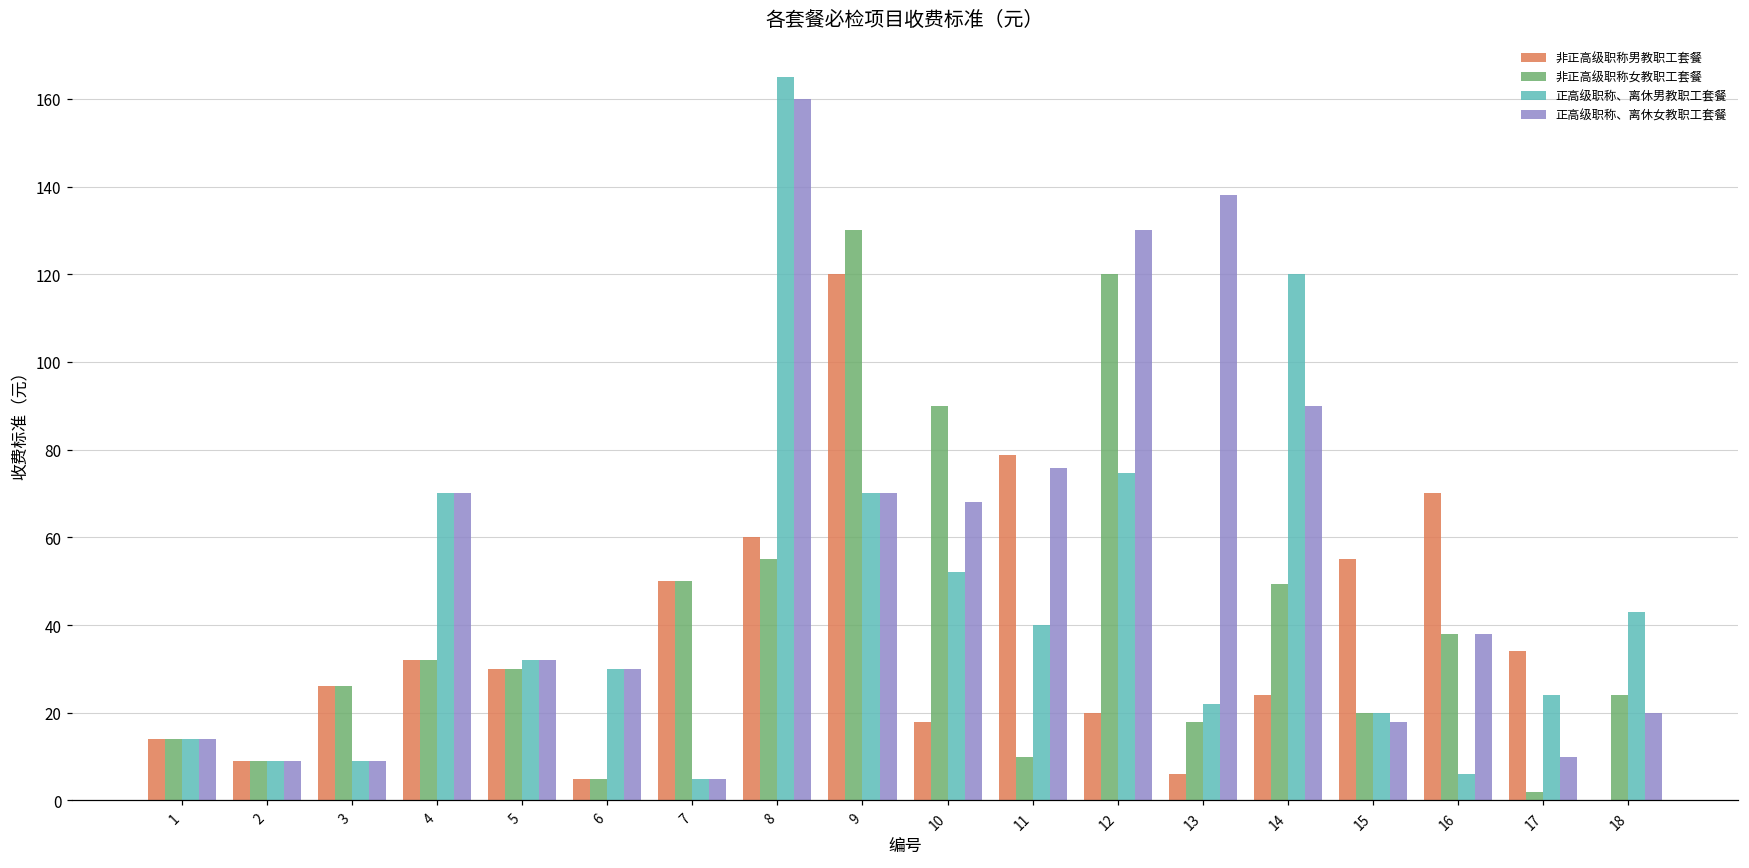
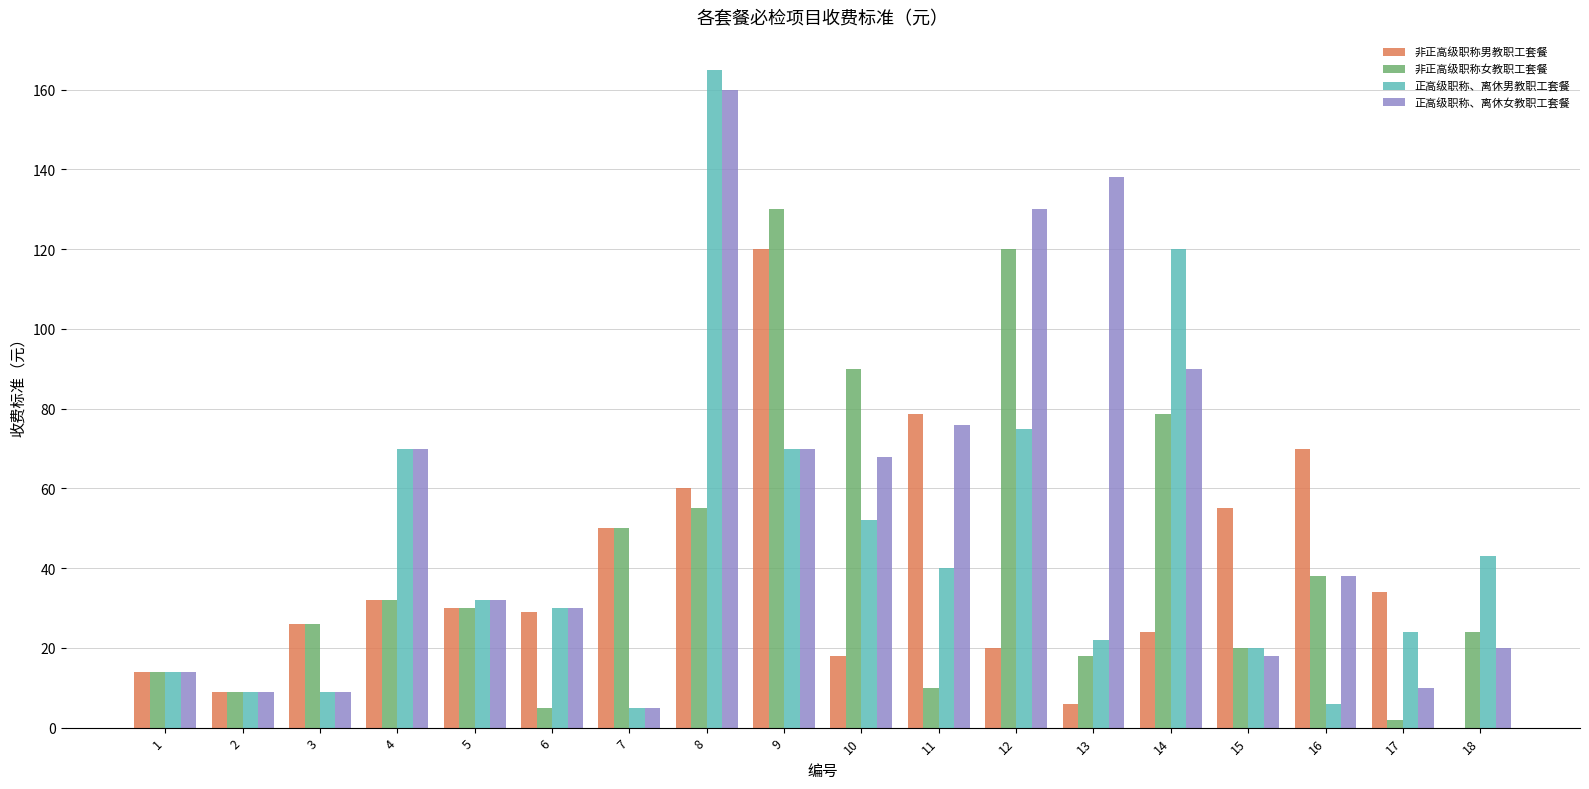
非正高级职称男教职工套餐, 6: 5 -> 29
非正高级职称女教职工套餐, 14: 49 -> 79
